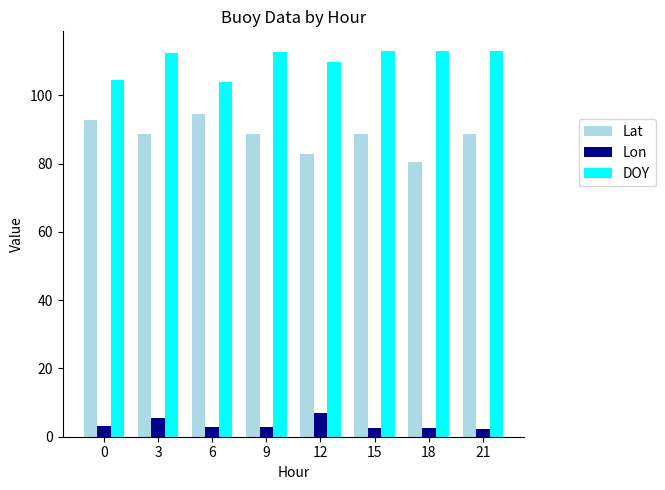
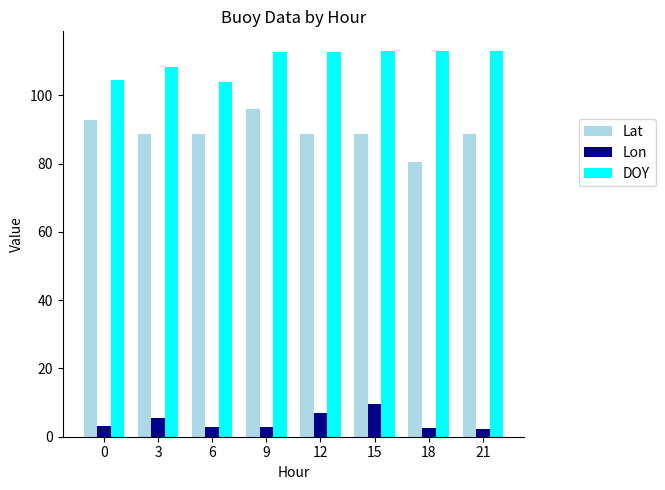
DOY, 3: 112 -> 108
Lat, 6: 94 -> 89
Lat, 9: 89 -> 96
Lat, 12: 83 -> 89
DOY, 12: 110 -> 113
Lon, 15: 3 -> 10
